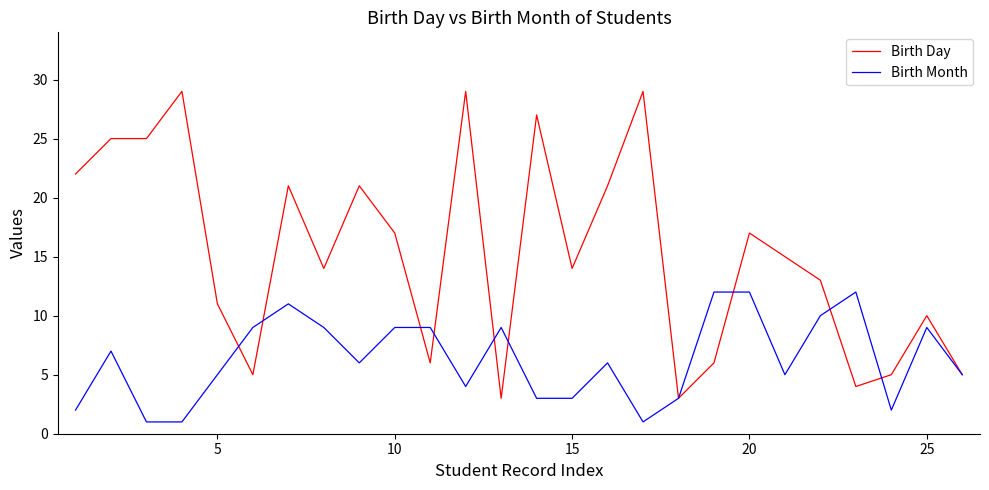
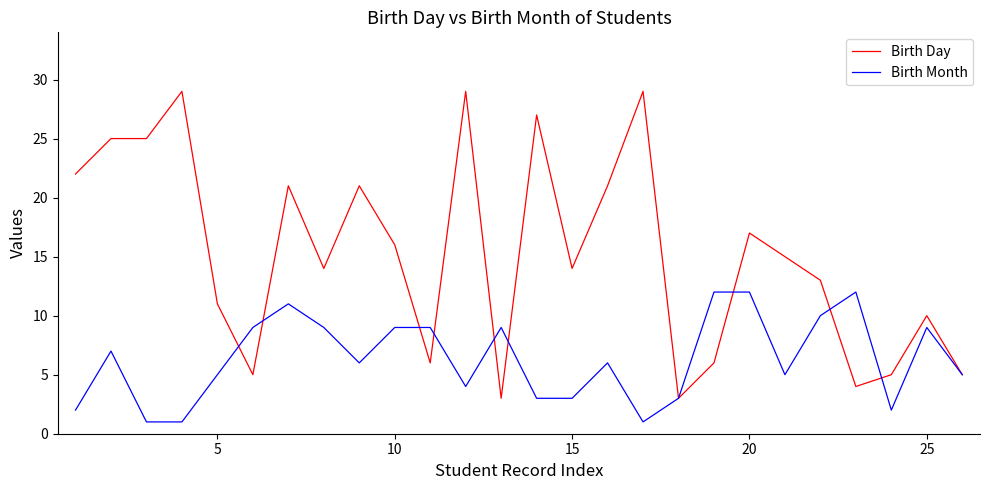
Birth Day, 10: 17 -> 16
